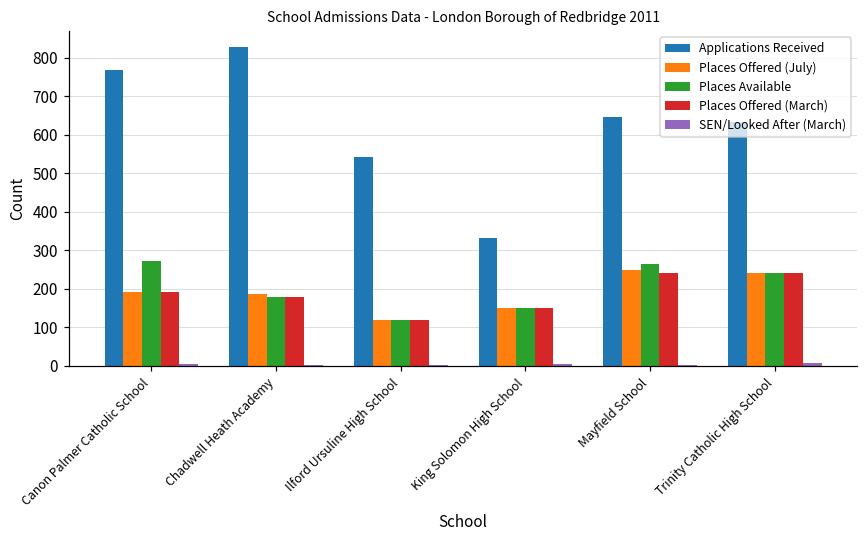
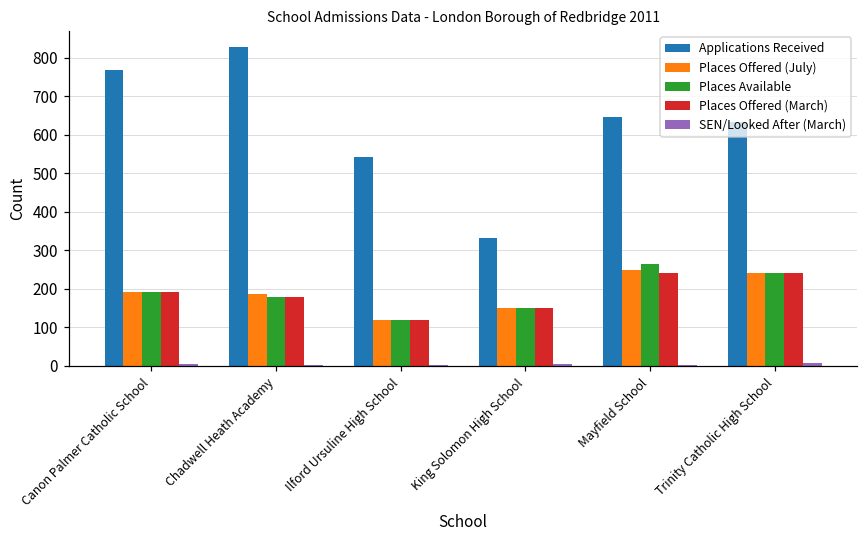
Places Available, Canon Palmer Catholic School: 270 -> 190
